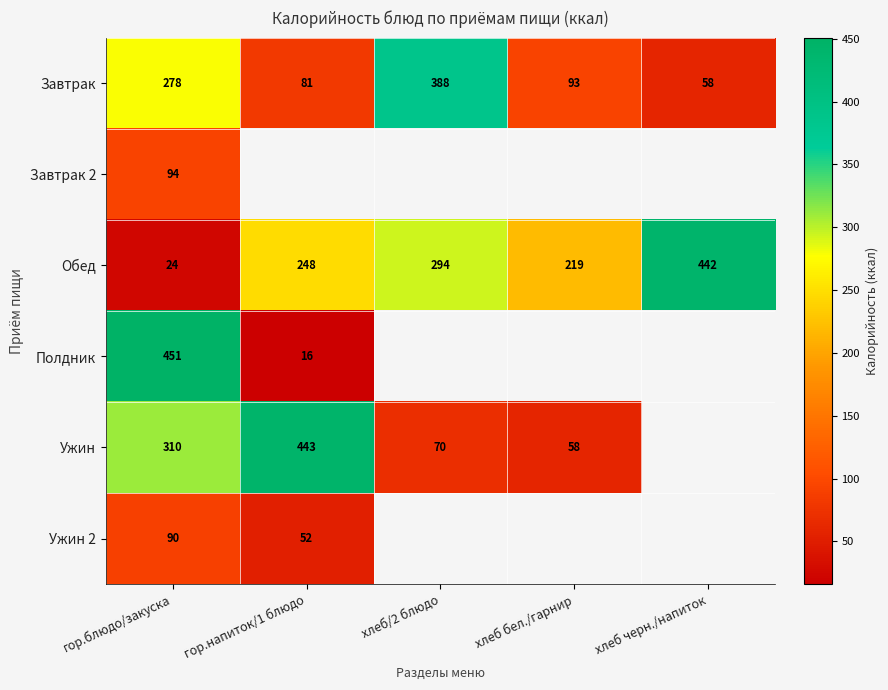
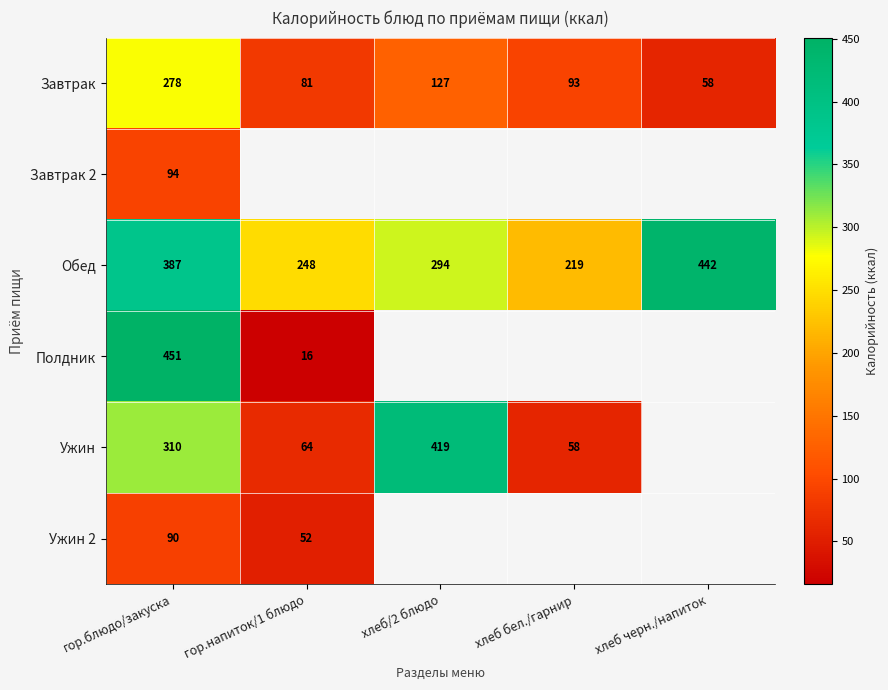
Завтрак, хлеб/2 блюдо: 388 -> 127
Обед, гор.блюдо/закуска: 24 -> 387
Ужин, гор.напиток/1 блюдо: 443 -> 64
Ужин, хлеб/2 блюдо: 70 -> 419
